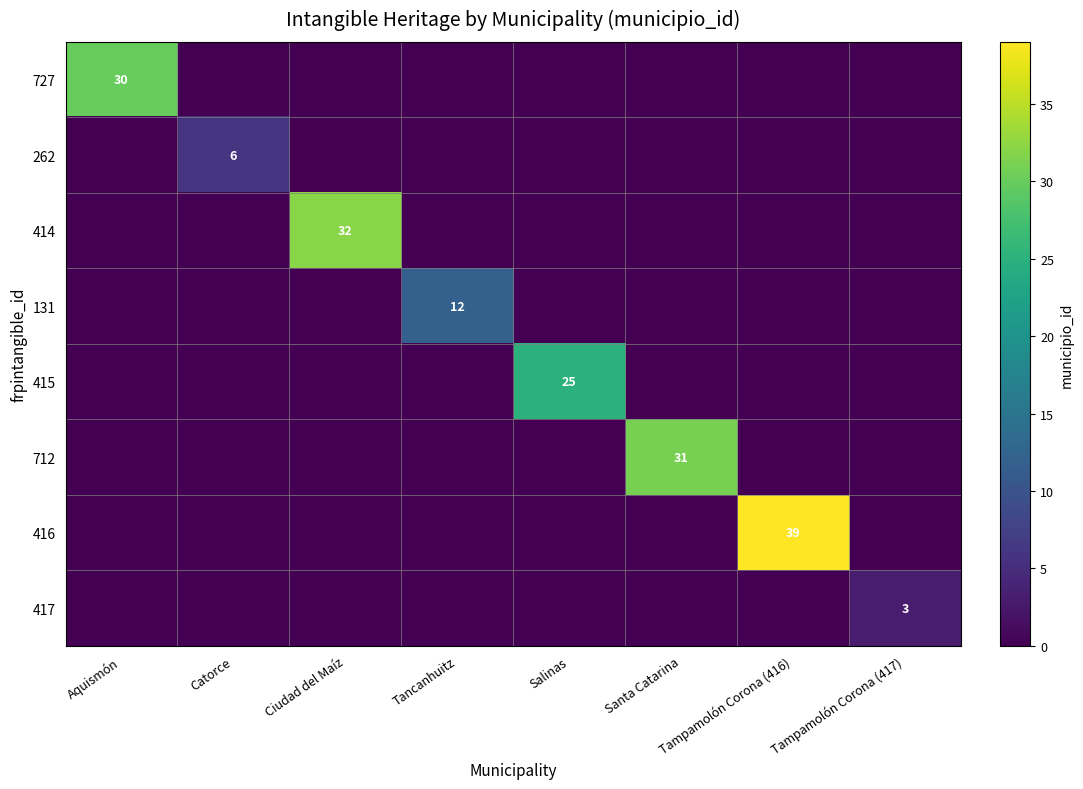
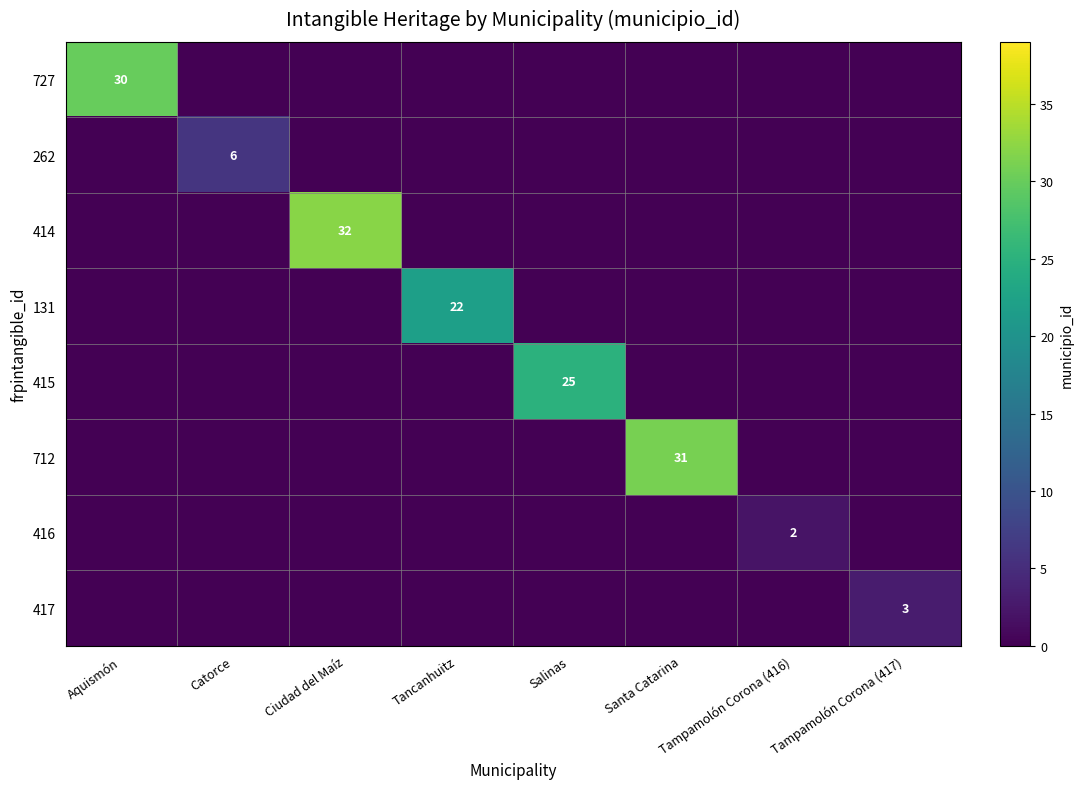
131, Tancanhuitz: 12 -> 22
416, Tampamolón Corona (416): 39 -> 2
